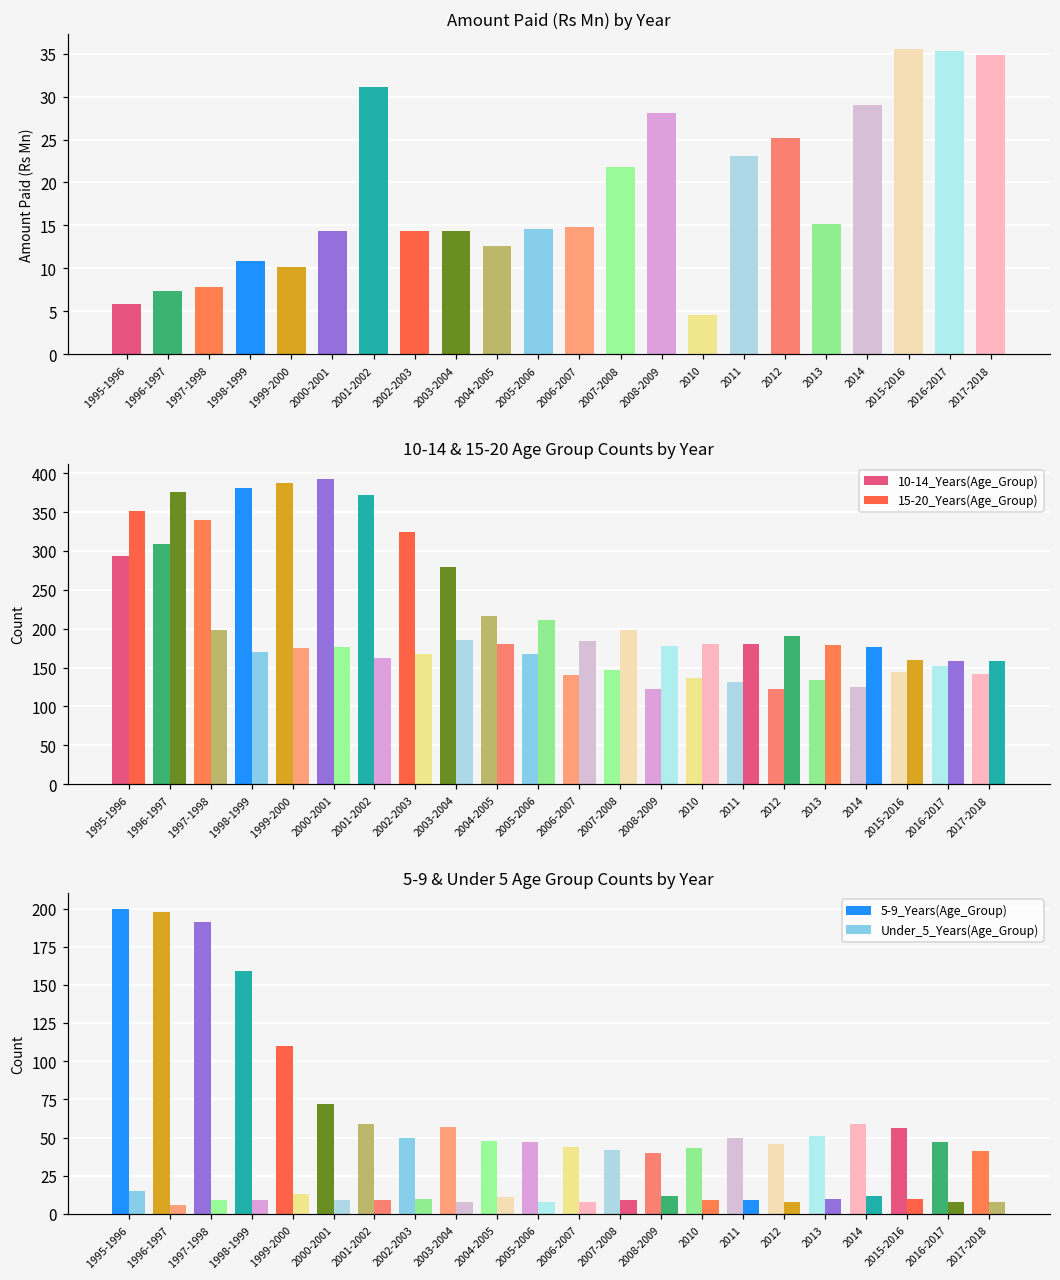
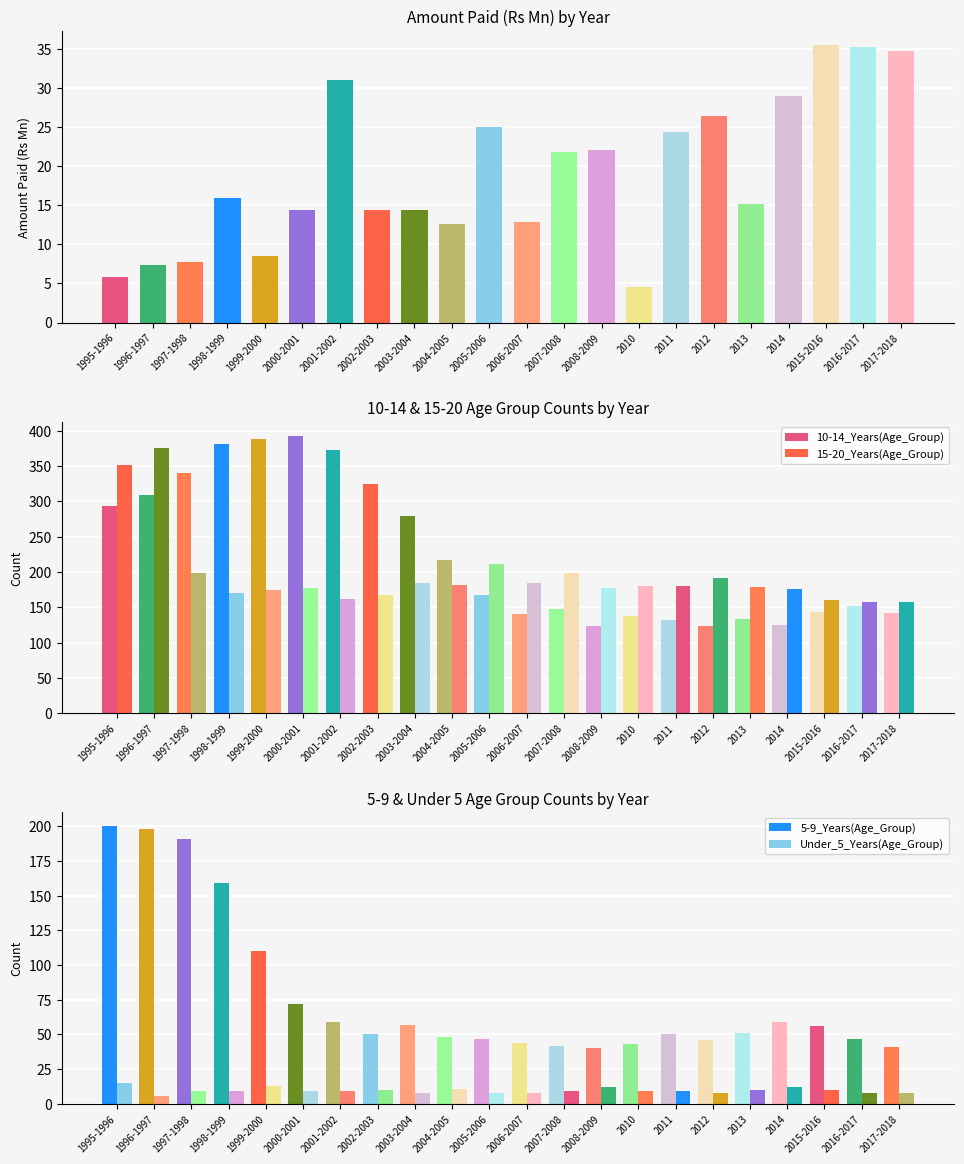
Amount Paid (Rs Mn) by Year, 1998-1999: 11 -> 16
Amount Paid (Rs Mn) by Year, 1999-2000: 10 -> 8
Amount Paid (Rs Mn) by Year, 2005-2006: 15 -> 25
Amount Paid (Rs Mn) by Year, 2006-2007: 15 -> 13
Amount Paid (Rs Mn) by Year, 2008-2009: 28 -> 22
Amount Paid (Rs Mn) by Year, 2011: 23 -> 24
Amount Paid (Rs Mn) by Year, 2012: 25 -> 26
